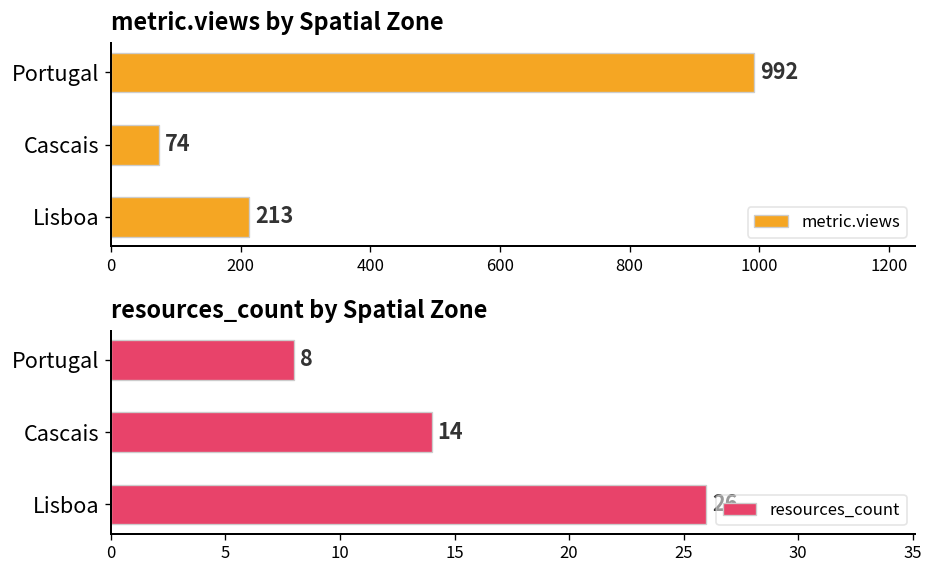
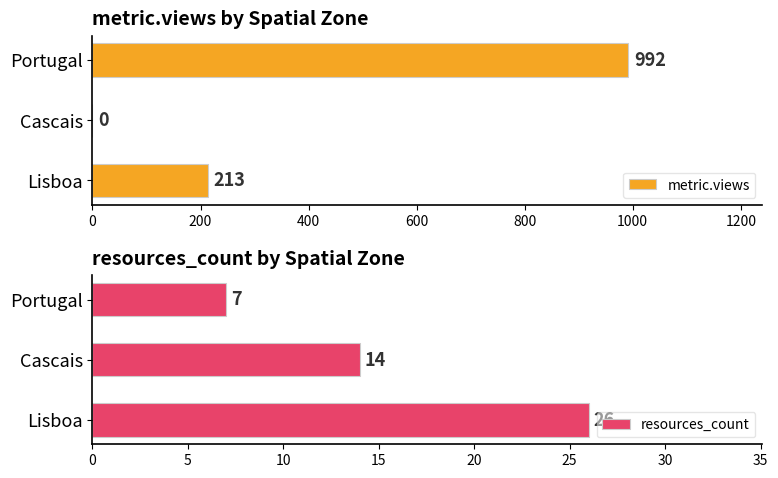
metric.views by Spatial Zone, Cascais: 74 -> 0
resources_count by Spatial Zone, Portugal: 8 -> 7
